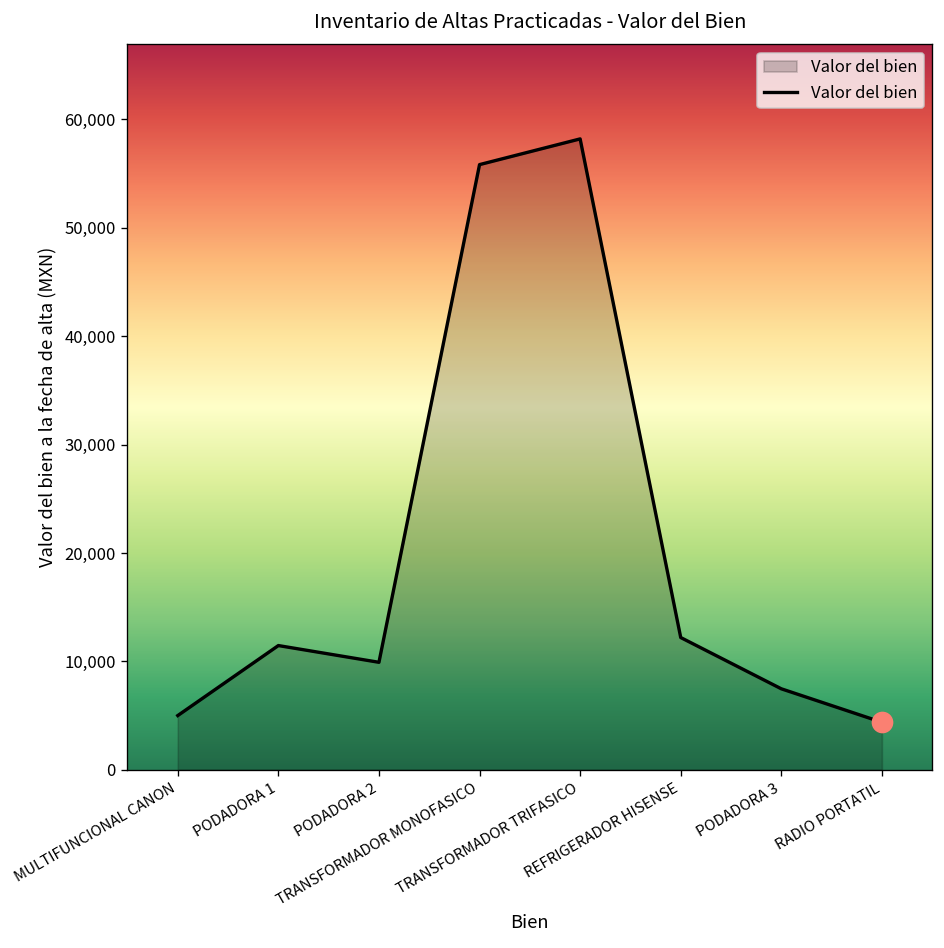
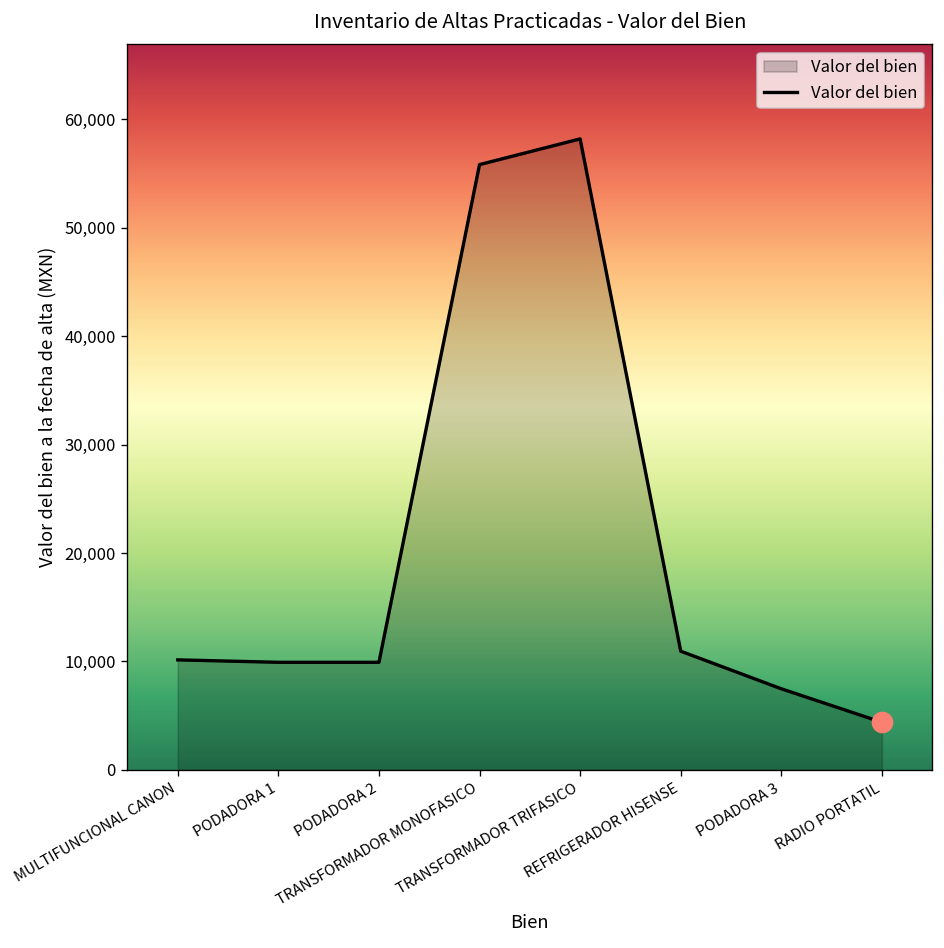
Valor del bien, MULTIFUNCIONAL CANON: 5,000 -> 10,000
Valor del bien, PODADORA 1: 11,000 -> 10,000
Valor del bien, REFRIGERADOR HISENSE: 12,000 -> 11,000
